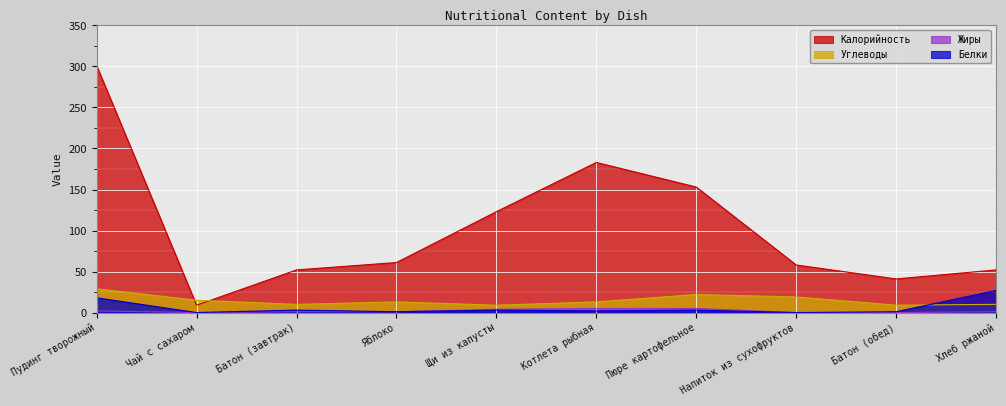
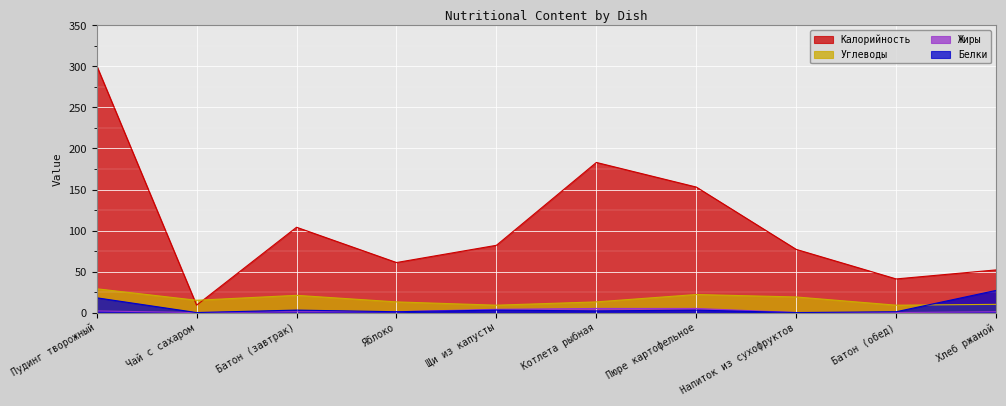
Калорийность, Батон (завтрак): 50 -> 100
Углеводы, Батон (завтрак): 10 -> 20
Калорийность, Щи из капусты: 120 -> 80
Калорийность, Напиток из сухофруктов: 60 -> 80
